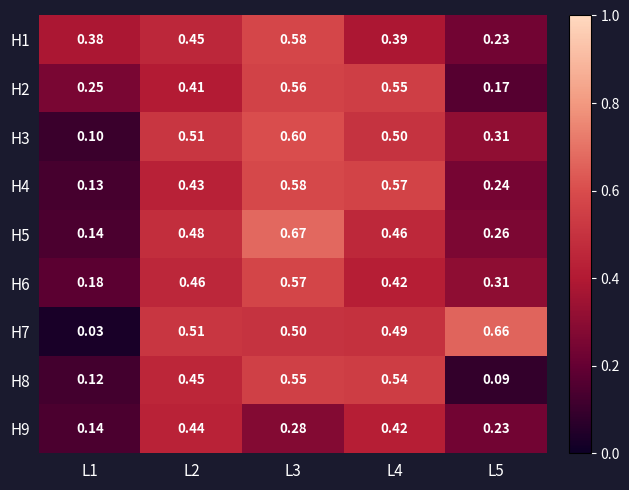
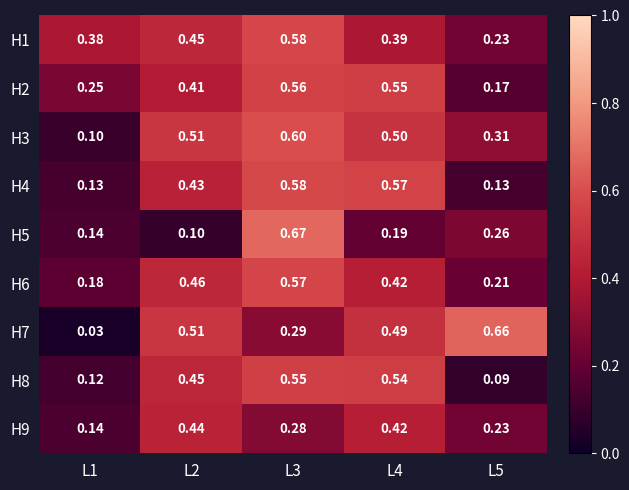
H4, L5: 0.24 -> 0.13
H5, L2: 0.48 -> 0.10
H5, L4: 0.46 -> 0.19
H6, L5: 0.31 -> 0.21
H7, L3: 0.50 -> 0.29
